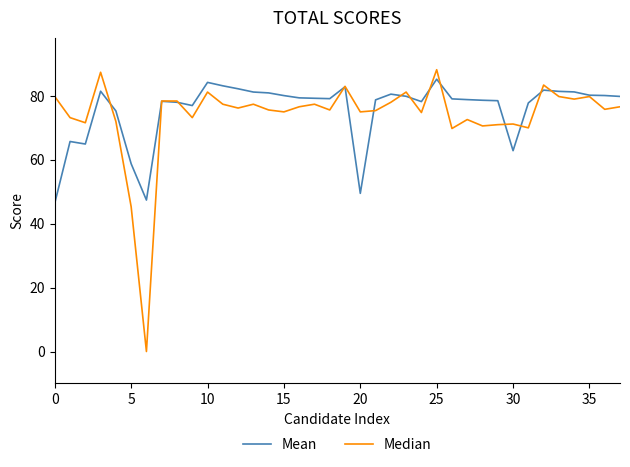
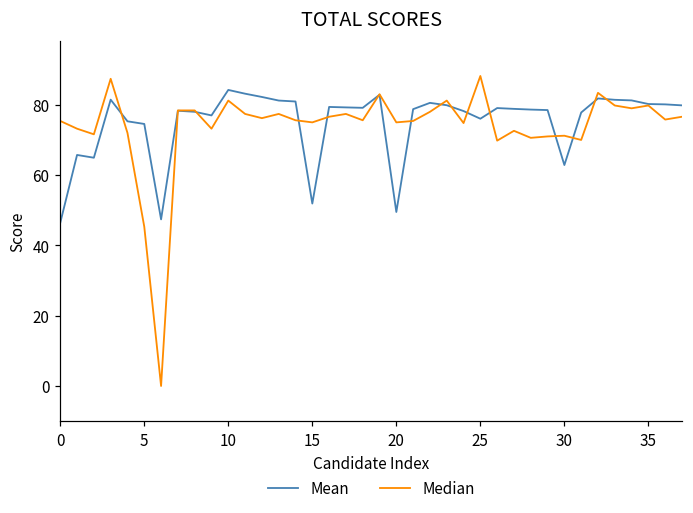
Median, 0: 80 -> 75
Mean, 5: 59 -> 75
Mean, 15: 80 -> 52
Mean, 25: 85 -> 76
